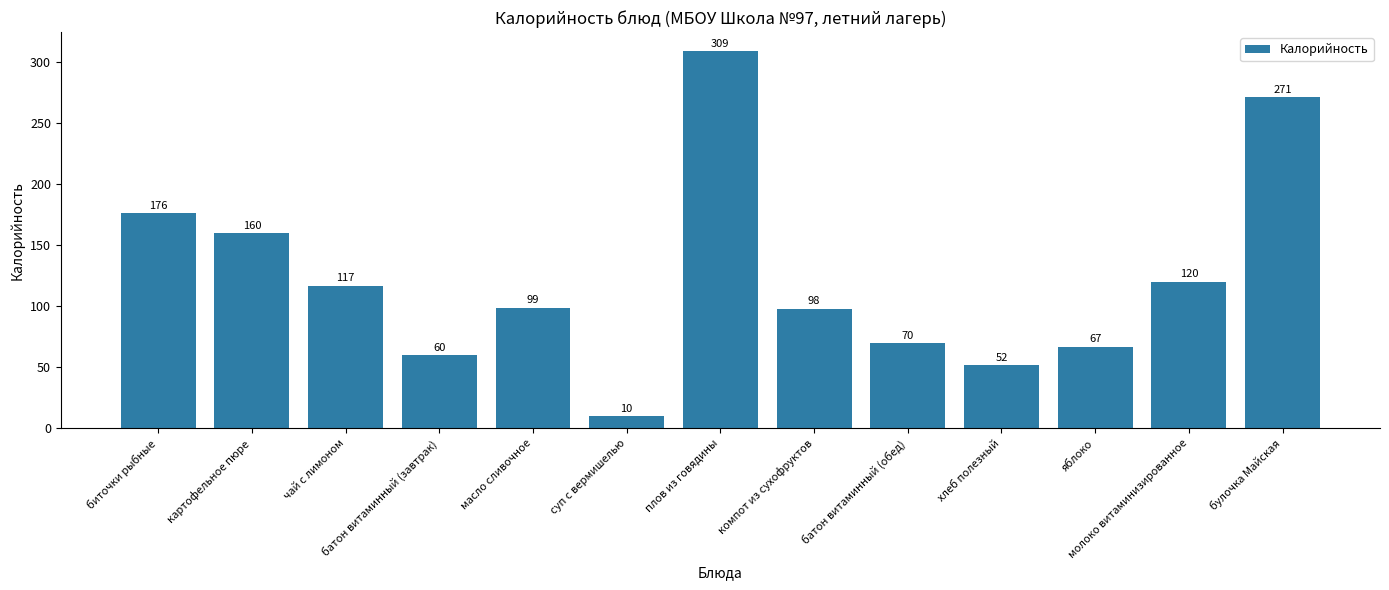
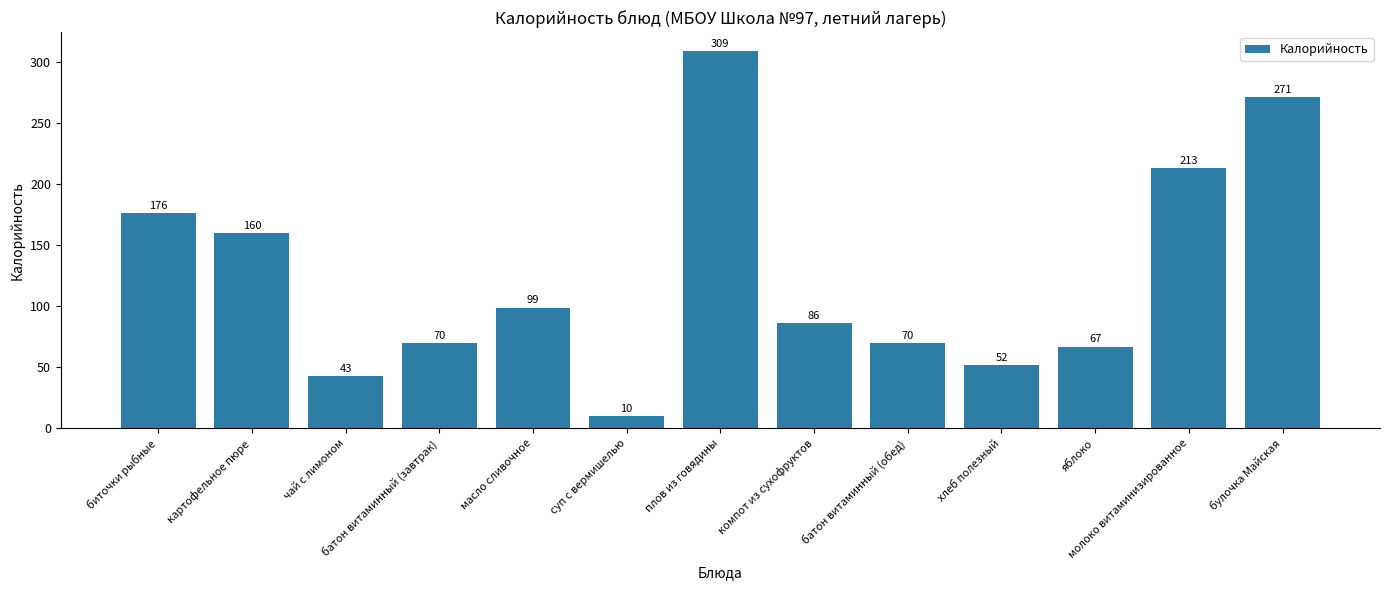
чай с лимоном: 117 -> 43
батон витаминный (завтрак): 60 -> 70
компот из сухофруктов: 98 -> 86
молоко витаминизированное: 120 -> 213
